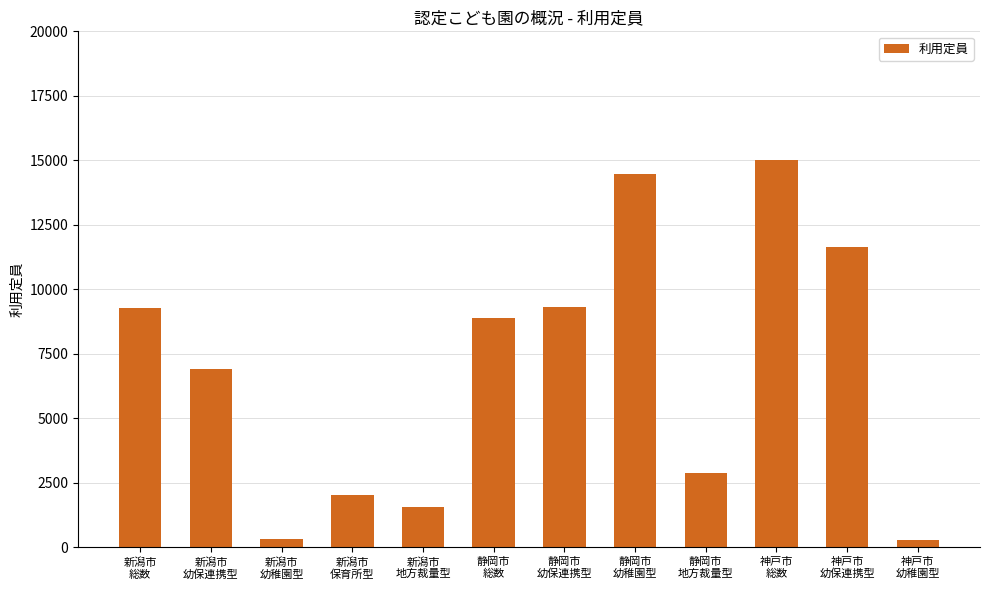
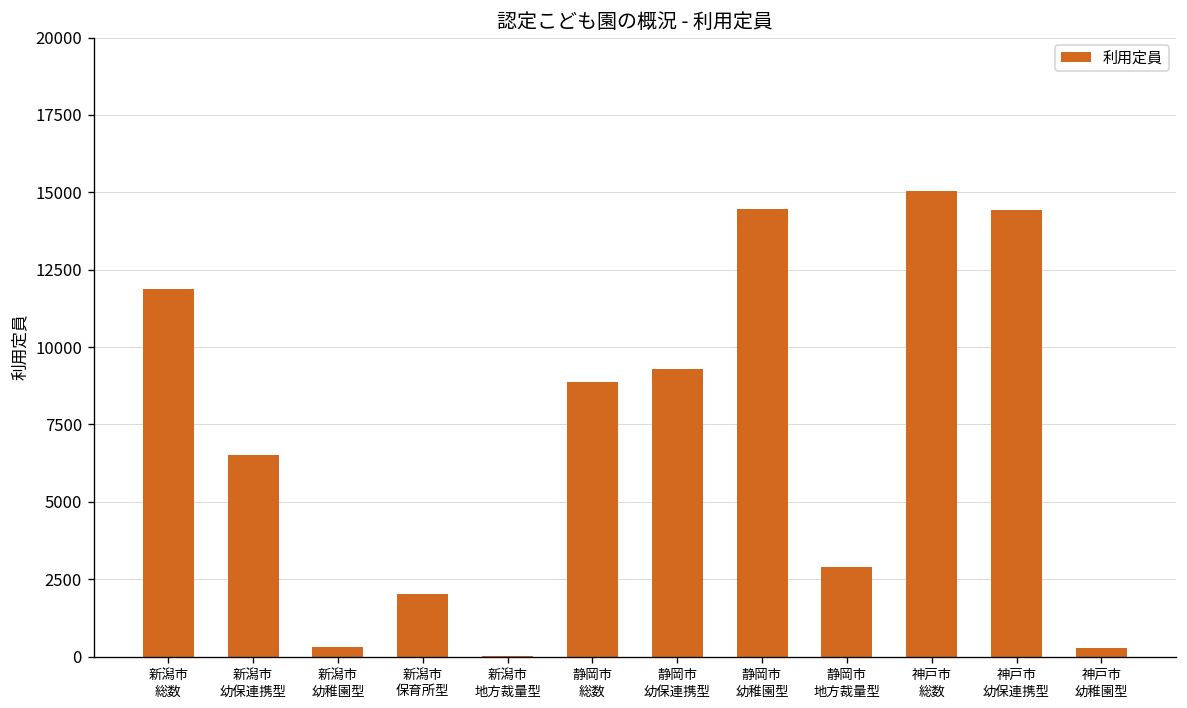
新潟市 総数: 9300 -> 11900
新潟市 幼保連携型: 6900 -> 6500
新潟市 地方裁量型: 1500 -> 0
神戸市 幼保連携型: 11600 -> 14400
